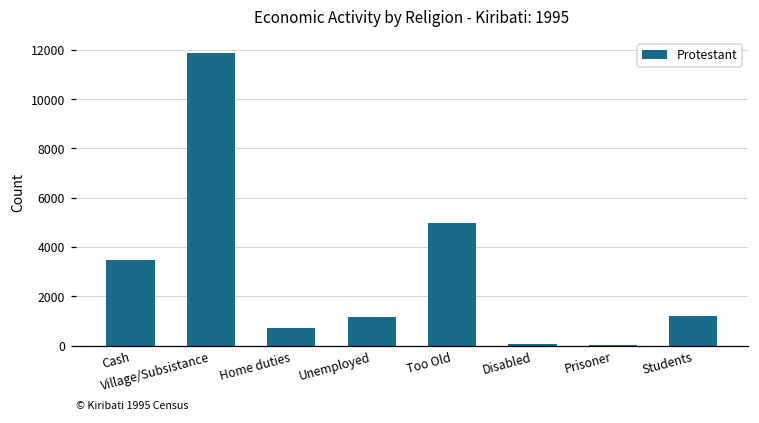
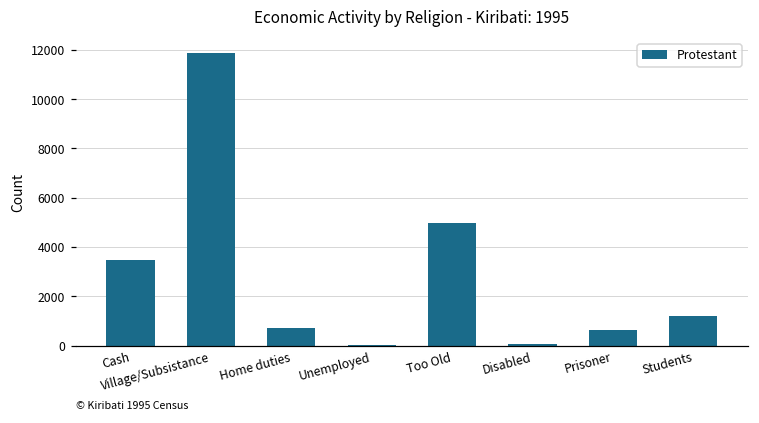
Unemployed: 1200 -> 0
Prisoner: 0 -> 600
